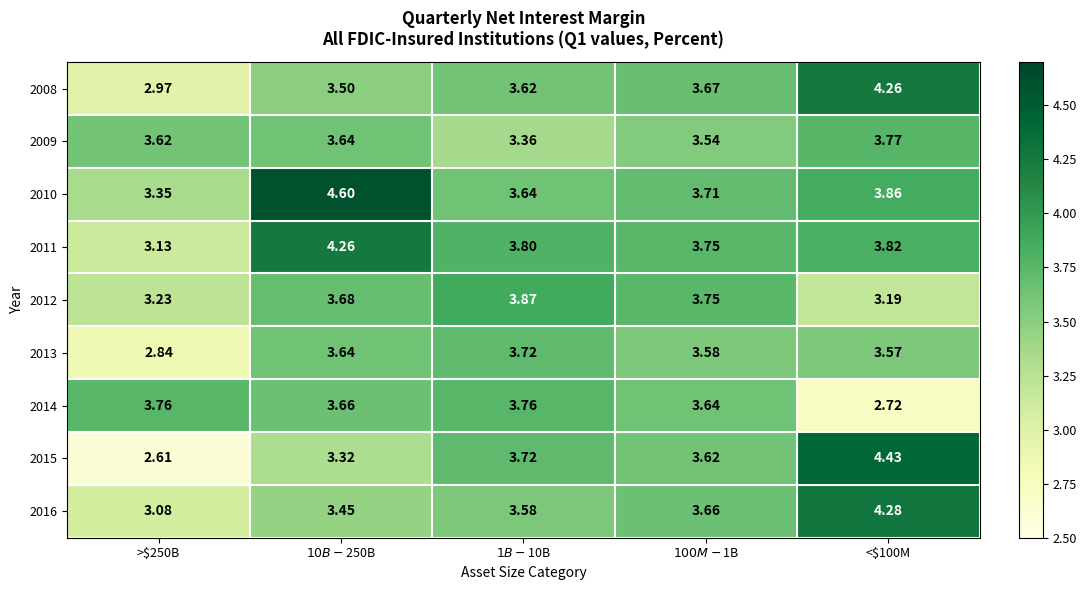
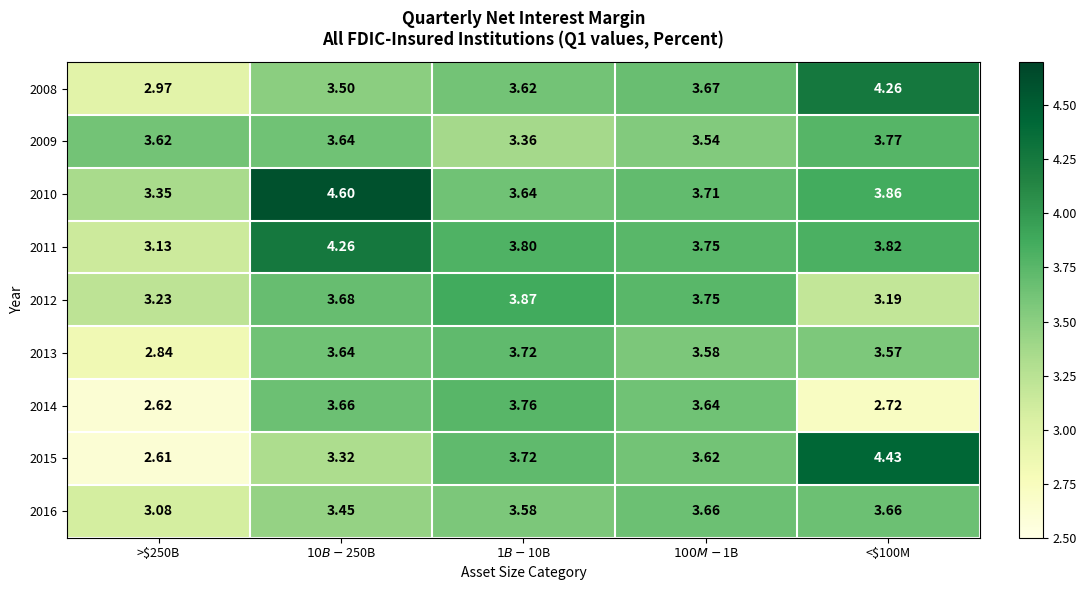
2014, >$250B: 3.76 -> 2.62
2016, <$100M: 4.28 -> 3.66
